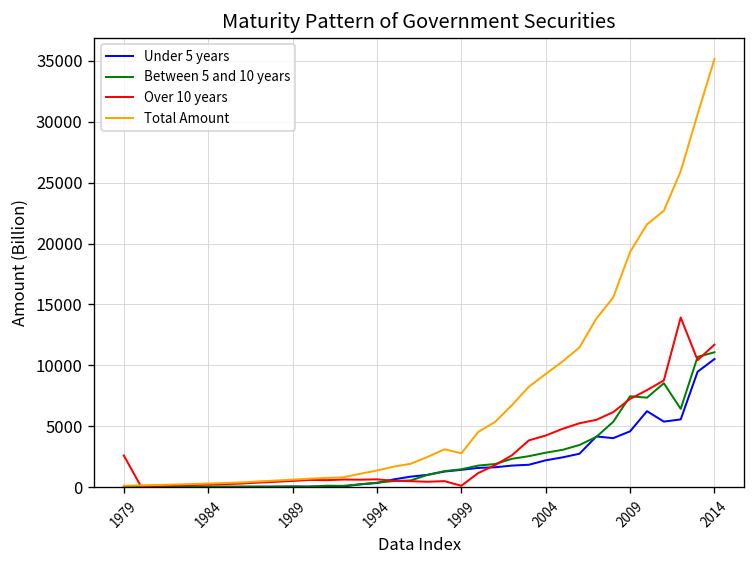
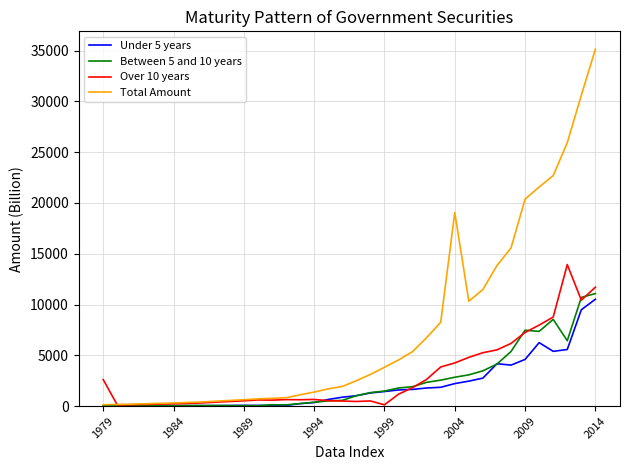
Total Amount, 1999: 2800 -> 3800
Total Amount, 2004: 9300 -> 19100
Total Amount, 2009: 19300 -> 20400
